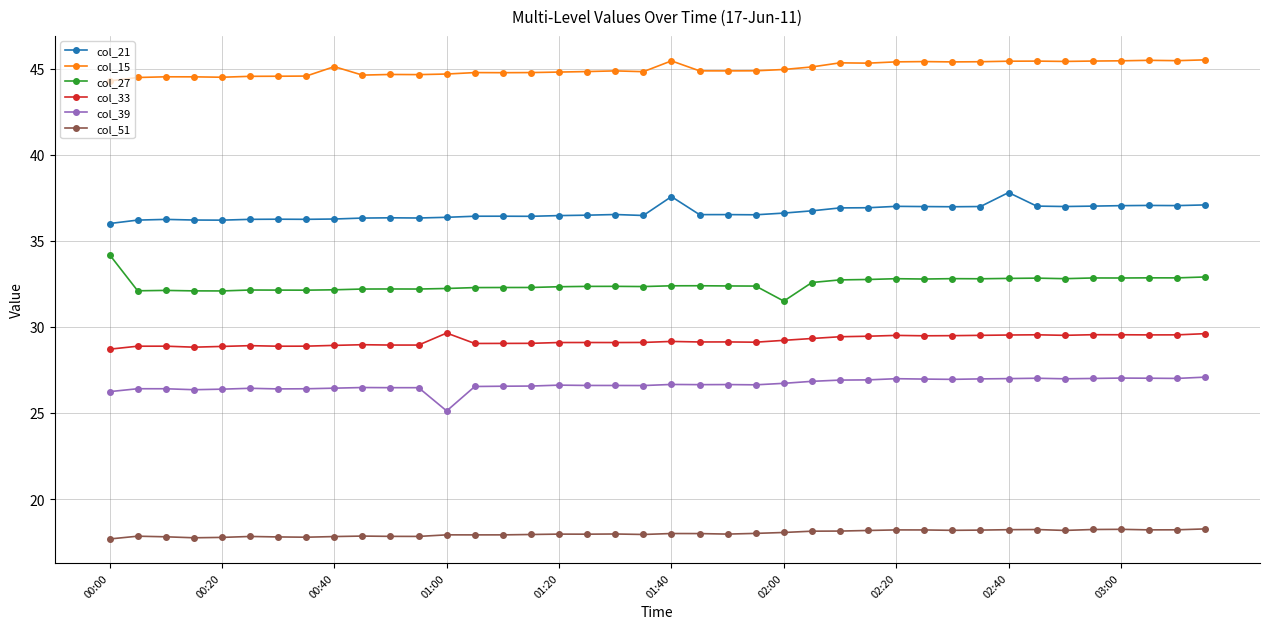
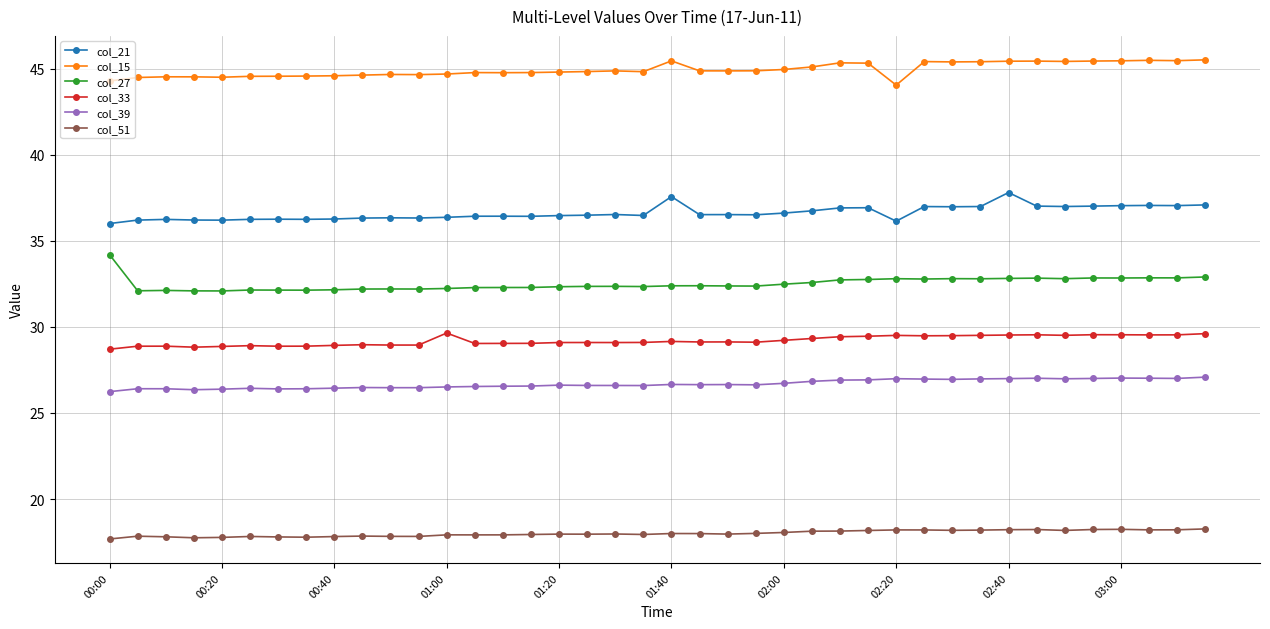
col_15, 00:40: 45.1 -> 44.6
col_39, 01:00: 25.1 -> 26.5
col_27, 02:00: 31.5 -> 32.5
col_21, 02:20: 37.0 -> 36.1
col_15, 02:20: 45.4 -> 44.0
